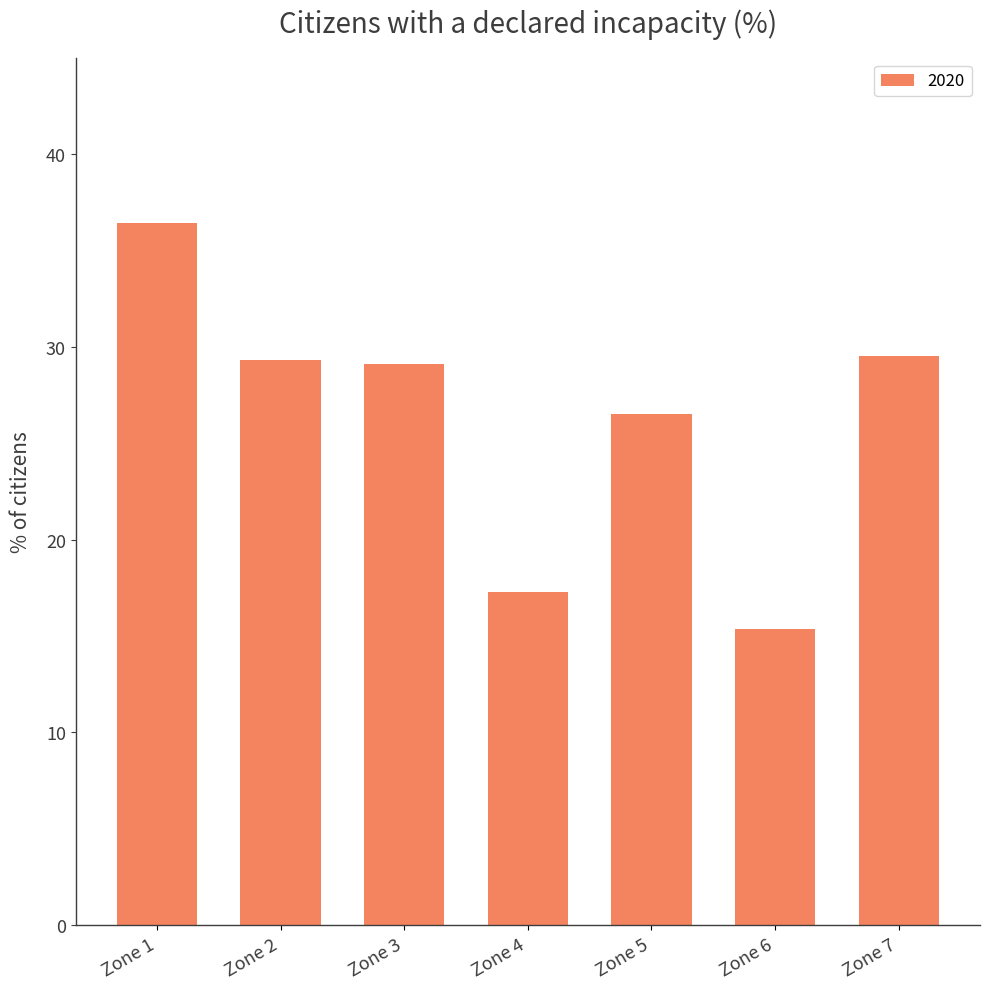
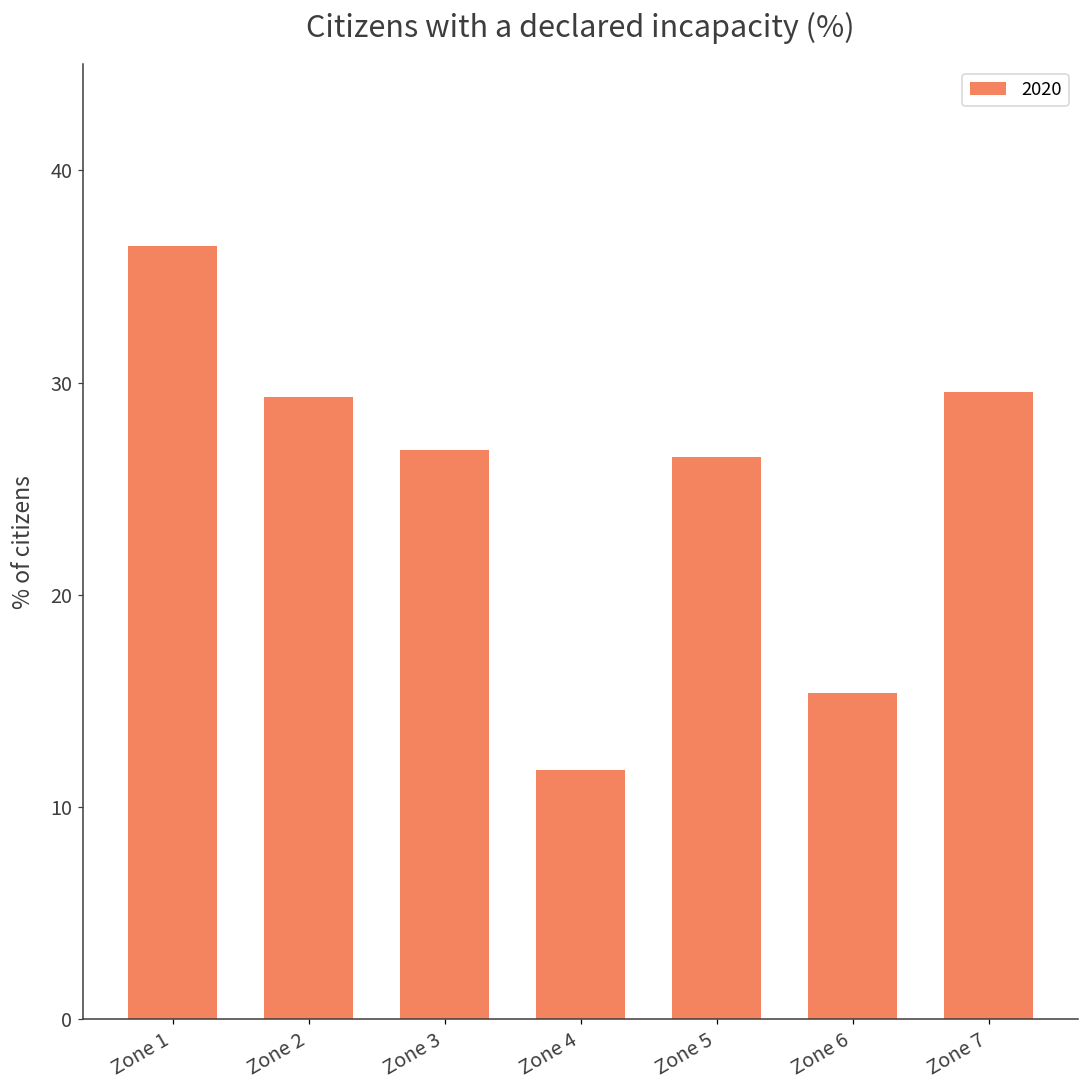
Zone 3: 29.1 -> 26.8
Zone 4: 17.3 -> 11.7
